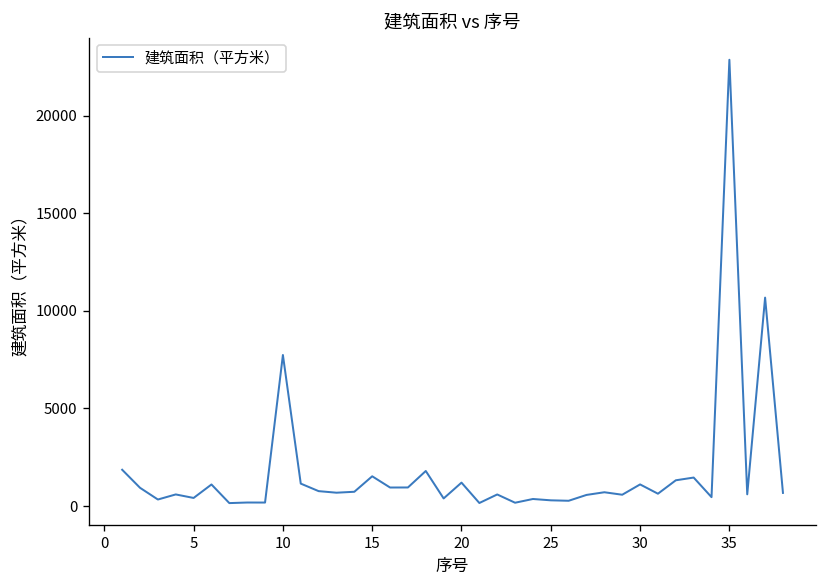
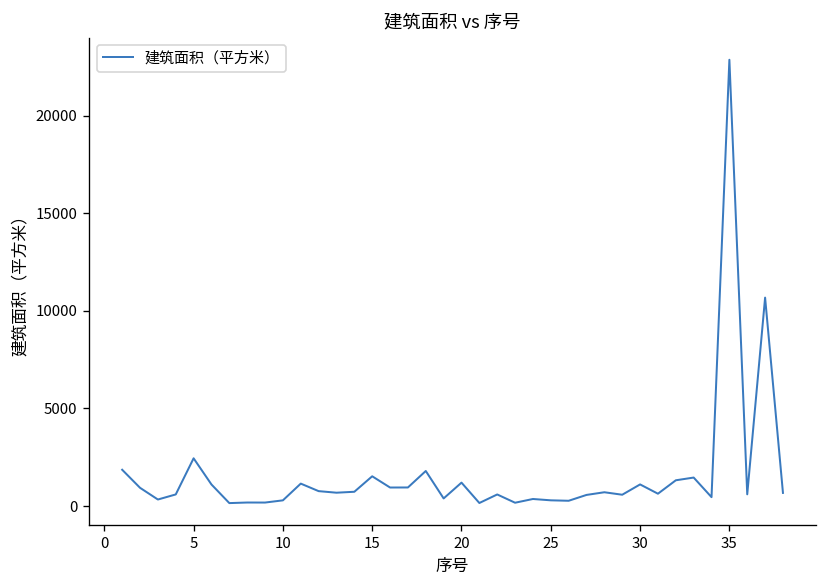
5: 400 -> 2400
10: 7700 -> 300
